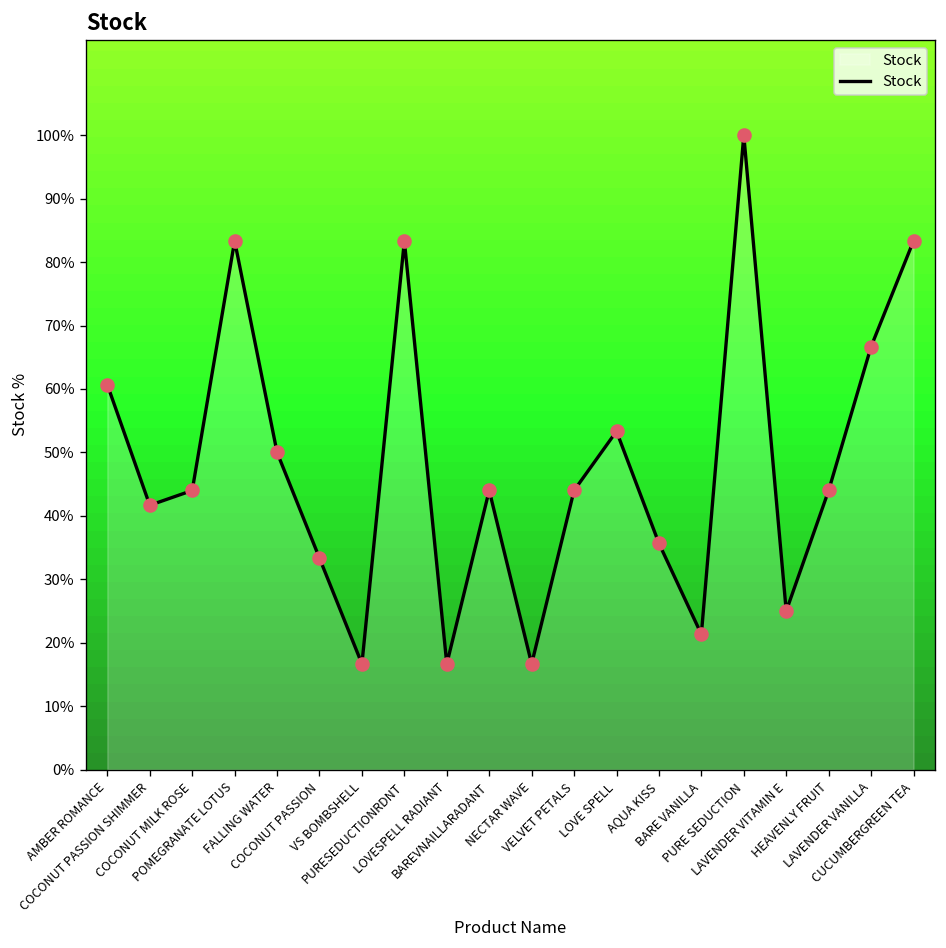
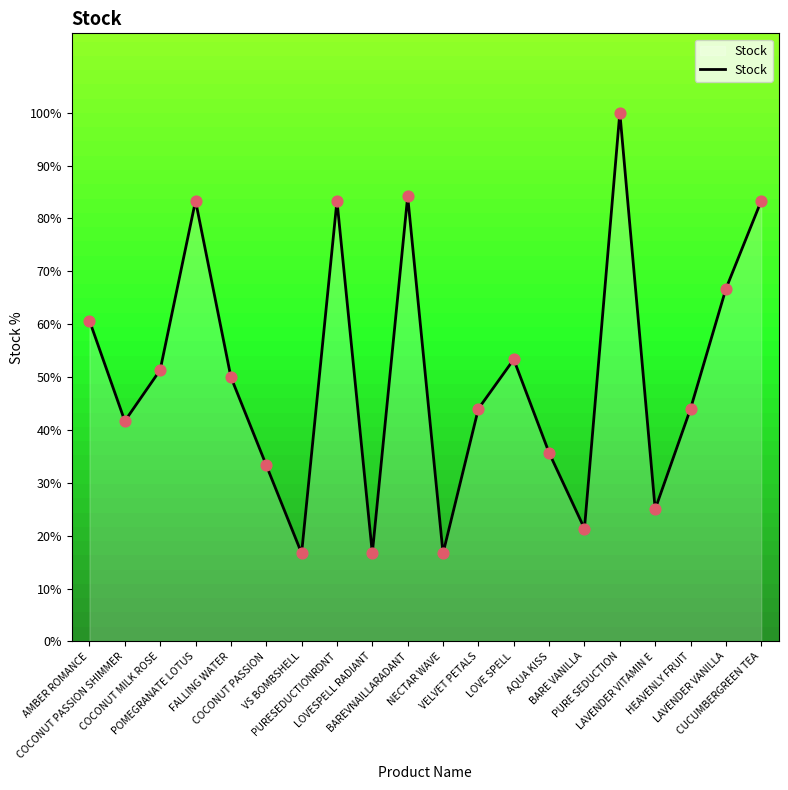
COCONUT MILK ROSE: 44% -> 51%
BAREVNAILLARADANT: 44% -> 84%
